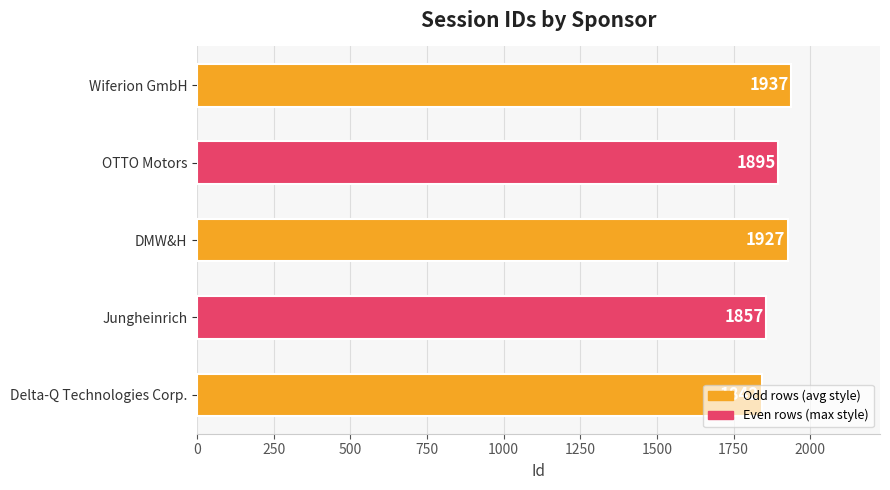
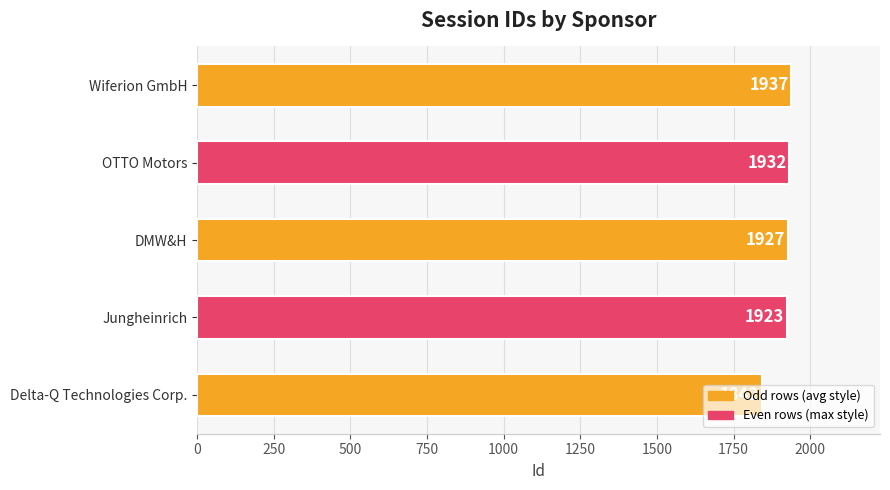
OTTO Motors: 1895 -> 1932
Jungheinrich: 1857 -> 1923
